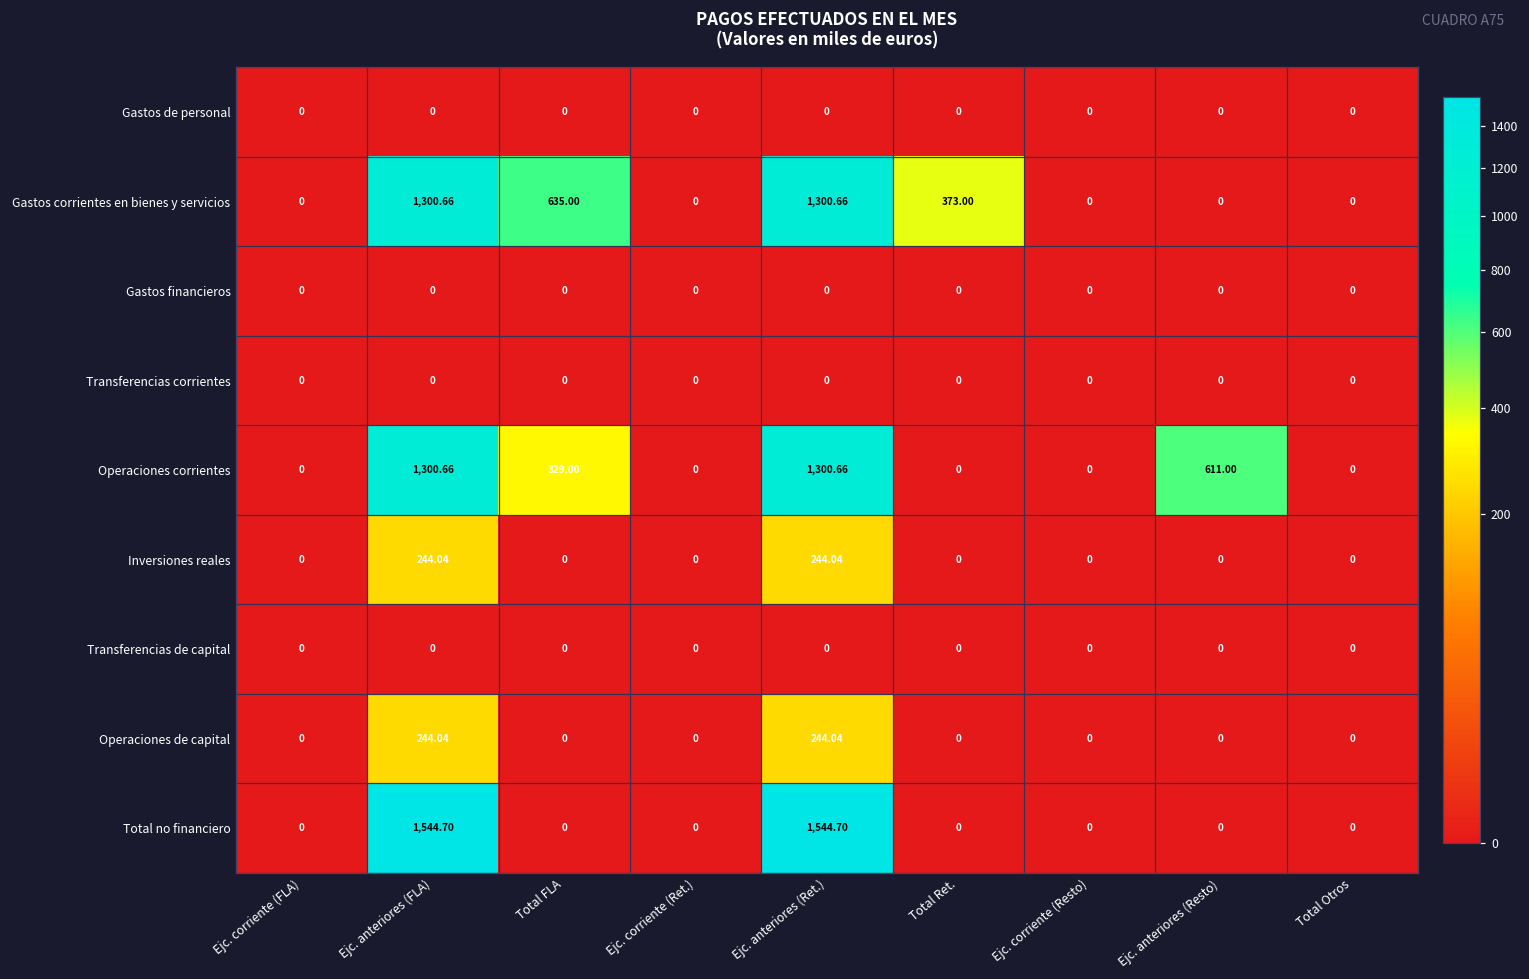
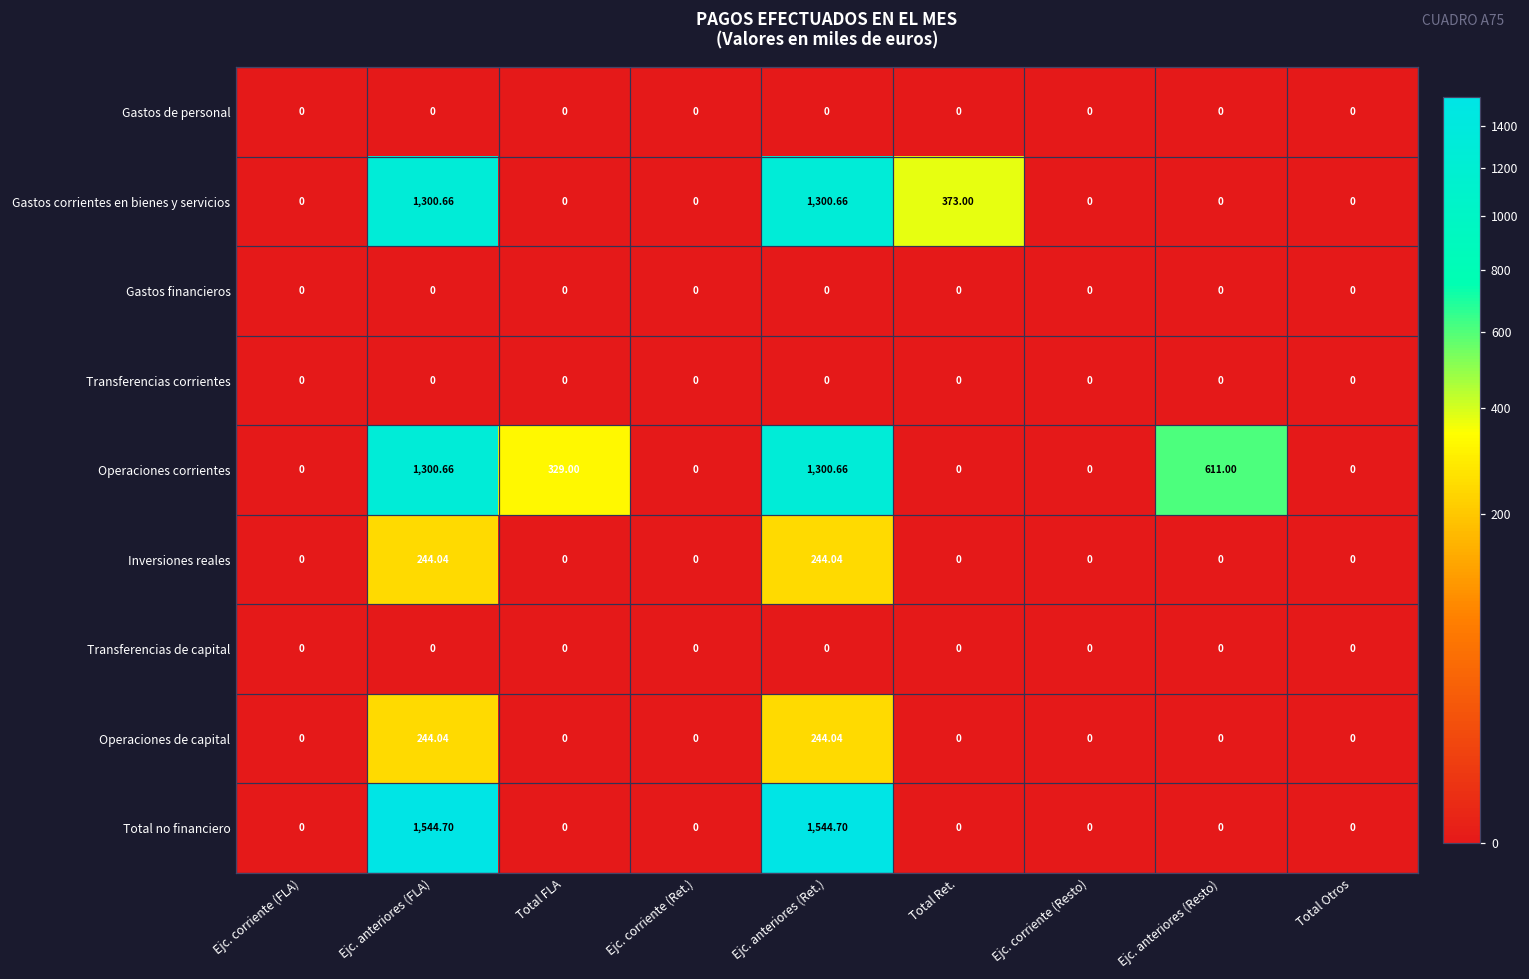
Gastos corrientes en bienes y servicios, Total FLA: 635.00 -> 0
